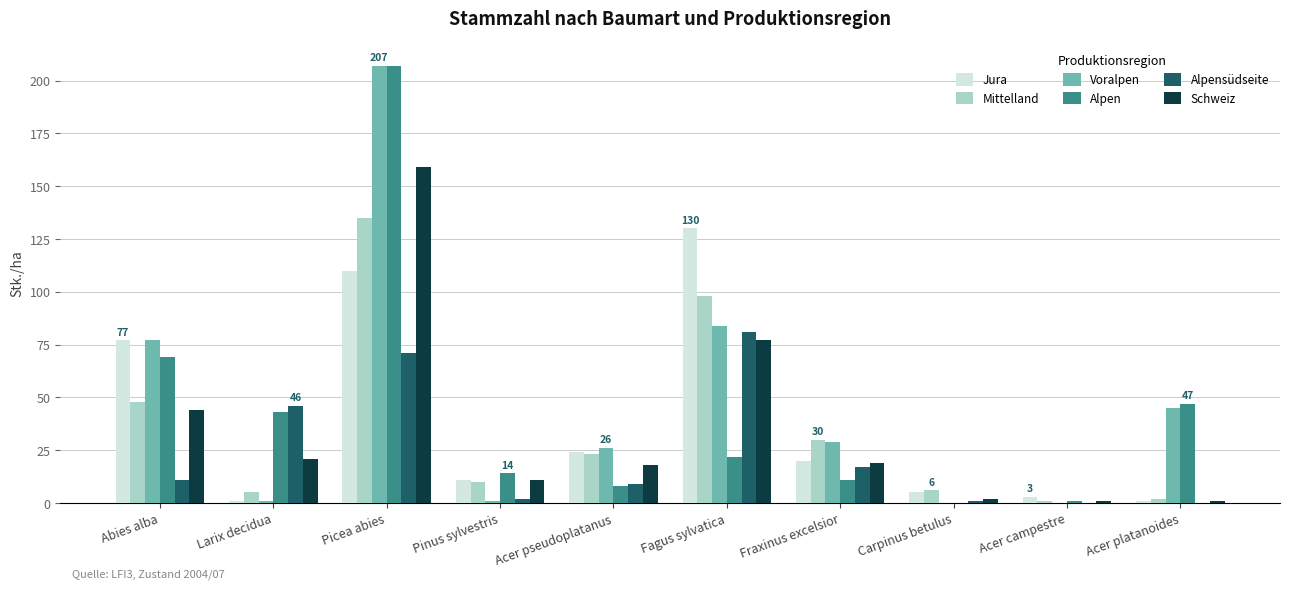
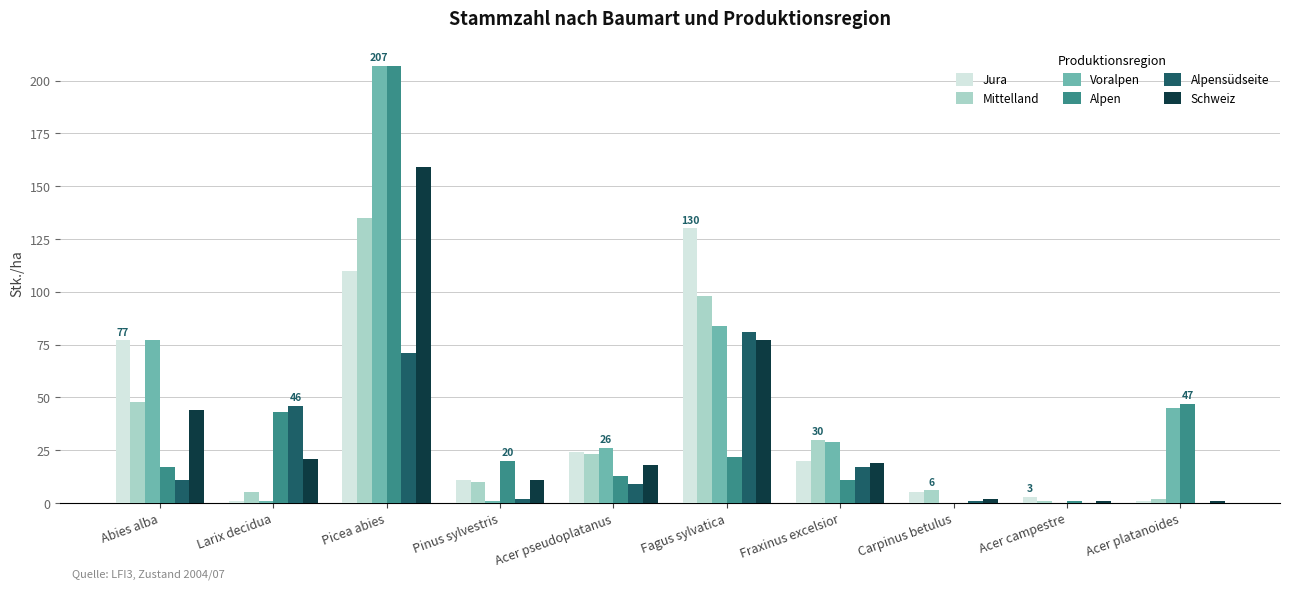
Alpen, Abies alba: 69 -> 17
Alpen, Pinus sylvestris: 14 -> 20
Alpen, Acer pseudoplatanus: 8 -> 13
